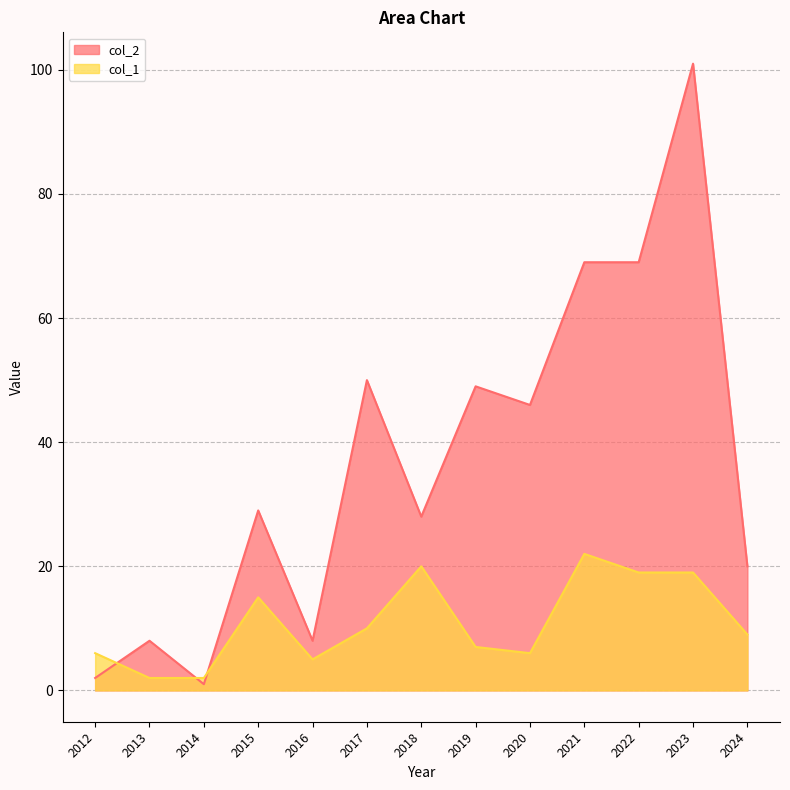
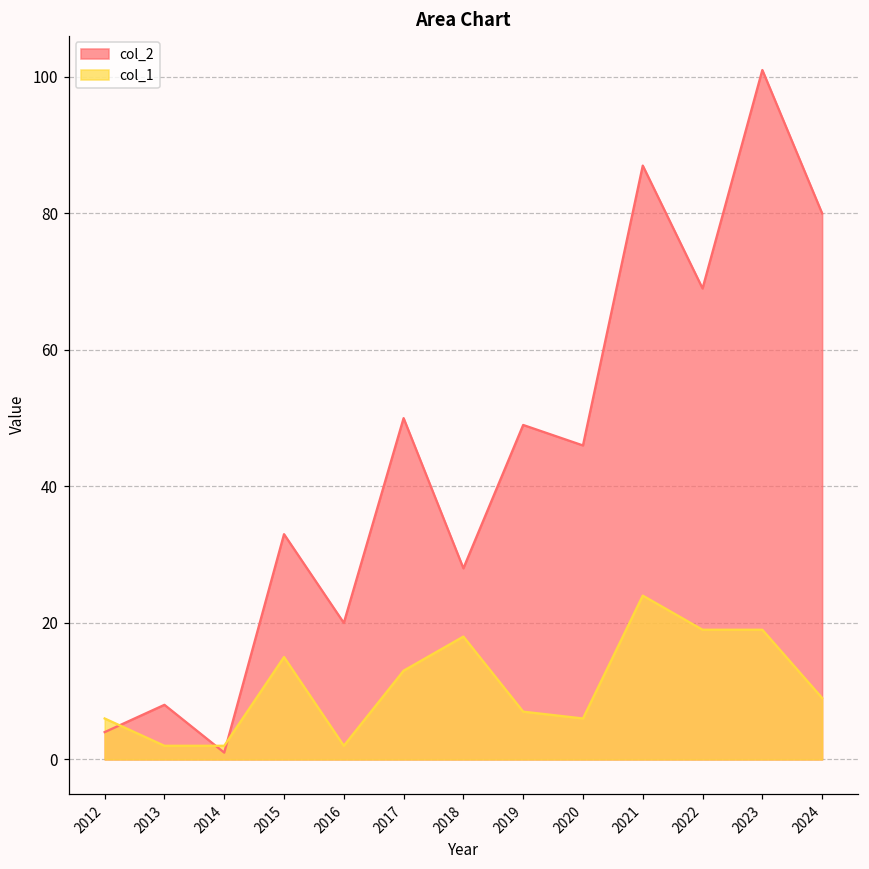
col_2, 2012: 2 -> 4
col_2, 2015: 29 -> 33
col_2, 2016: 8 -> 20
col_1, 2016: 5 -> 2
col_1, 2017: 10 -> 13
col_1, 2018: 20 -> 18
col_2, 2021: 69 -> 87
col_1, 2021: 22 -> 24
col_2, 2024: 20 -> 80
